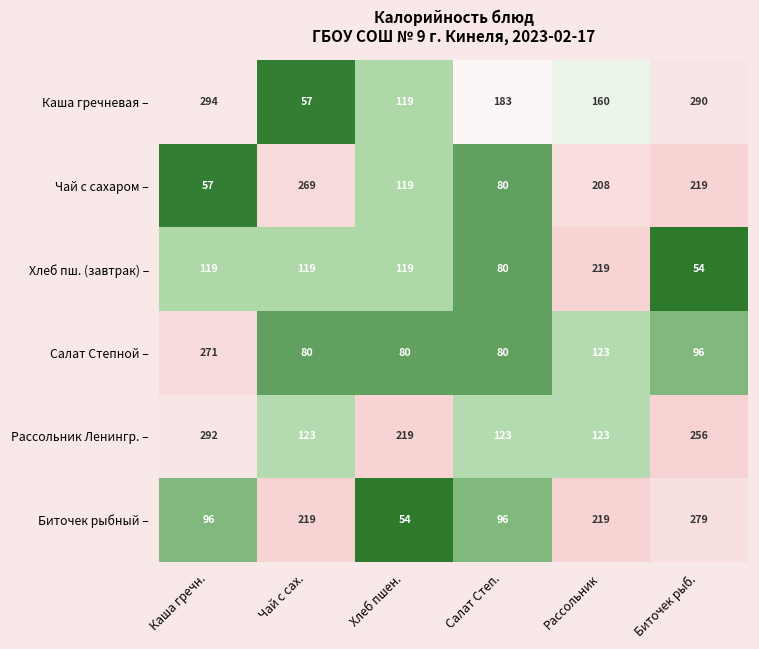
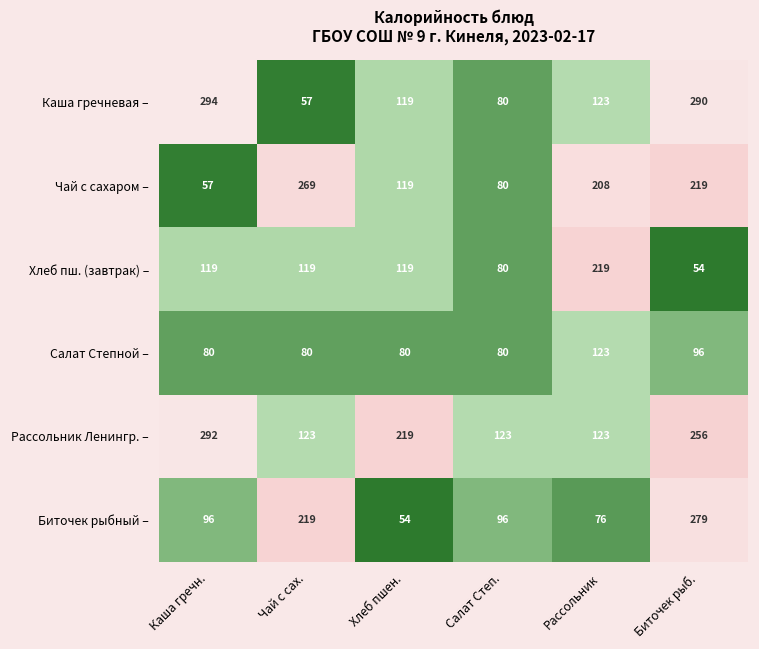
Каша гречневая –, Салат Степ.: 183 -> 80
Каша гречневая –, Рассольник: 160 -> 123
Салат Степной –, Каша гречн.: 271 -> 80
Биточек рыбный –, Рассольник: 219 -> 76
